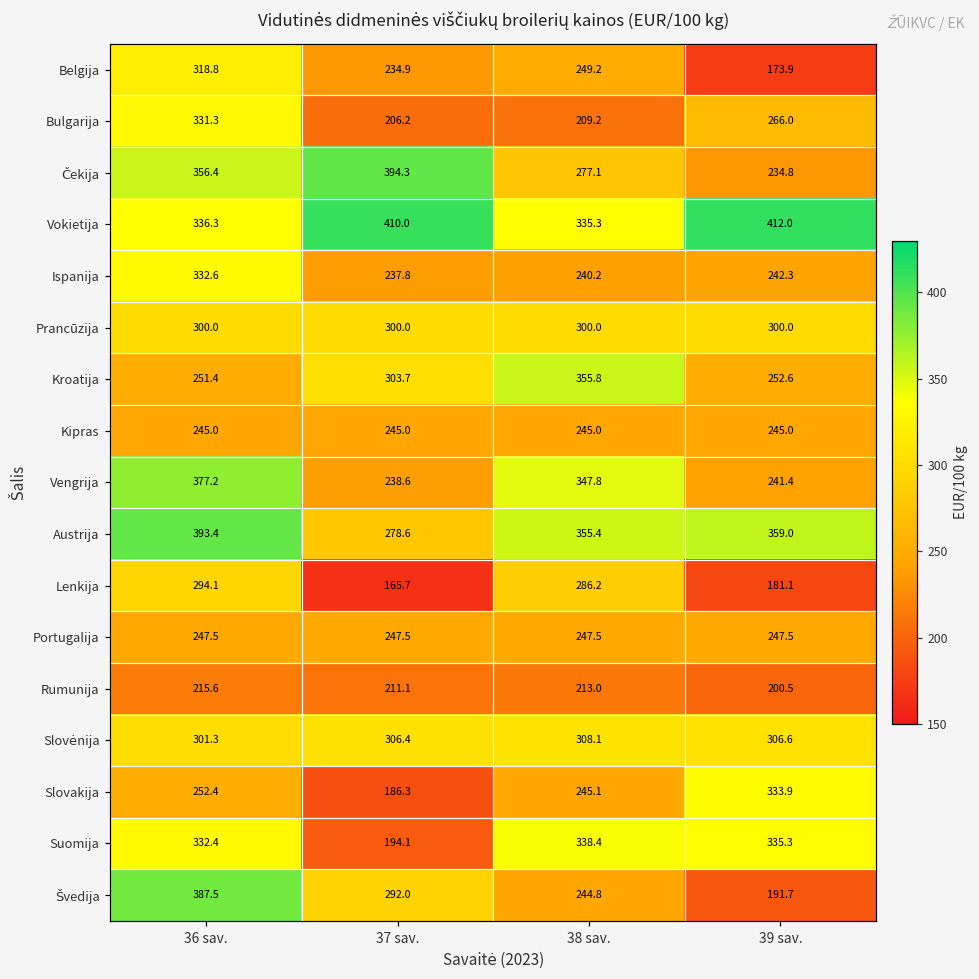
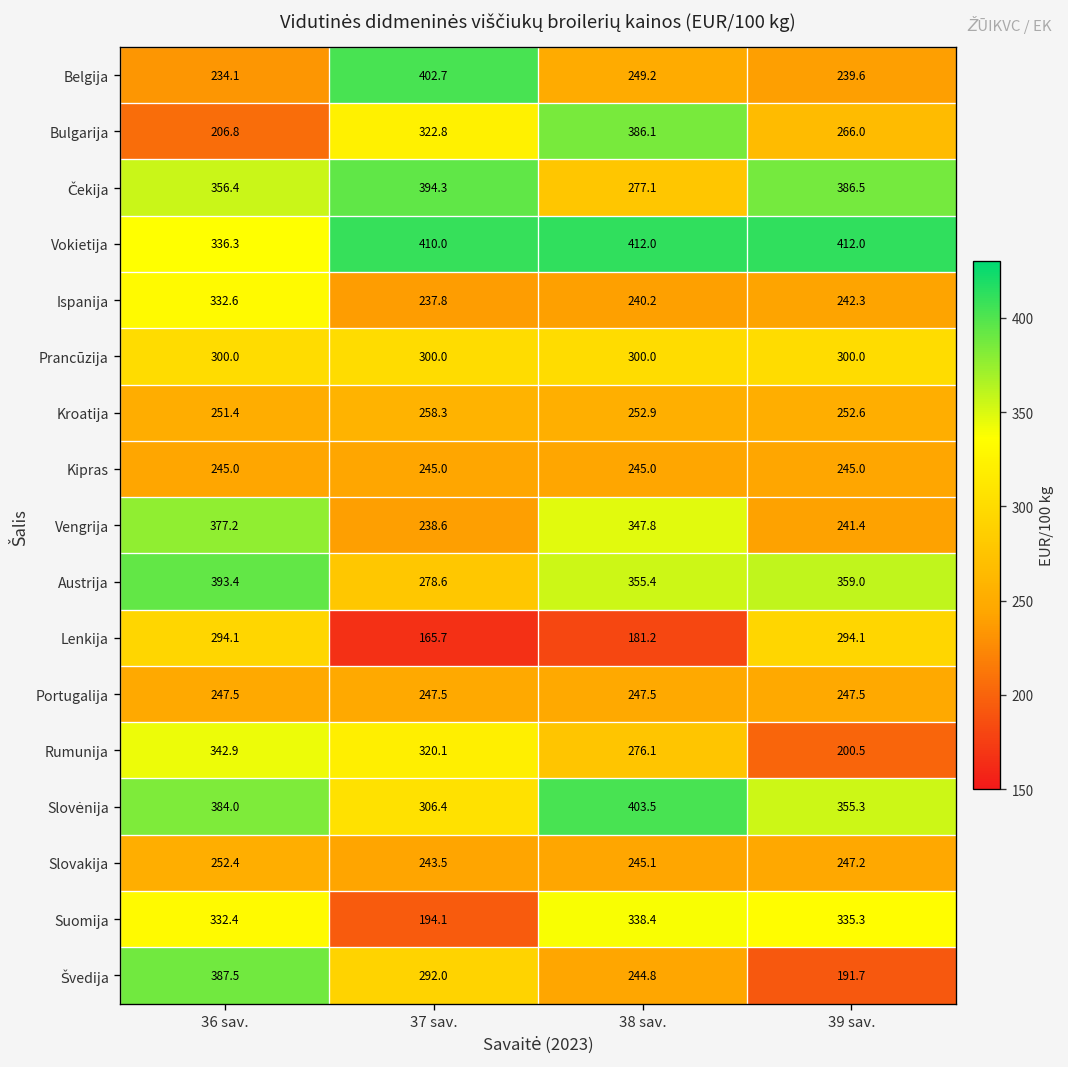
Belgija, 36 sav.: 318.8 -> 234.1
Belgija, 37 sav.: 234.9 -> 402.7
Belgija, 39 sav.: 173.9 -> 239.6
Bulgarija, 36 sav.: 331.3 -> 206.8
Bulgarija, 37 sav.: 206.2 -> 322.8
Bulgarija, 38 sav.: 209.2 -> 386.1
Čekija, 39 sav.: 234.8 -> 386.5
Vokietija, 38 sav.: 335.3 -> 412.0
Kroatija, 37 sav.: 303.7 -> 258.3
Kroatija, 38 sav.: 355.8 -> 252.9
Lenkija, 38 sav.: 286.2 -> 181.2
Lenkija, 39 sav.: 181.1 -> 294.1
Rumunija, 36 sav.: 215.6 -> 342.9
Rumunija, 37 sav.: 211.1 -> 320.1
Rumunija, 38 sav.: 213.0 -> 276.1
Slovėnija, 36 sav.: 301.3 -> 384.0
Slovėnija, 38 sav.: 308.1 -> 403.5
Slovėnija, 39 sav.: 306.6 -> 355.3
Slovakija, 37 sav.: 186.3 -> 243.5
Slovakija, 39 sav.: 333.9 -> 247.2
